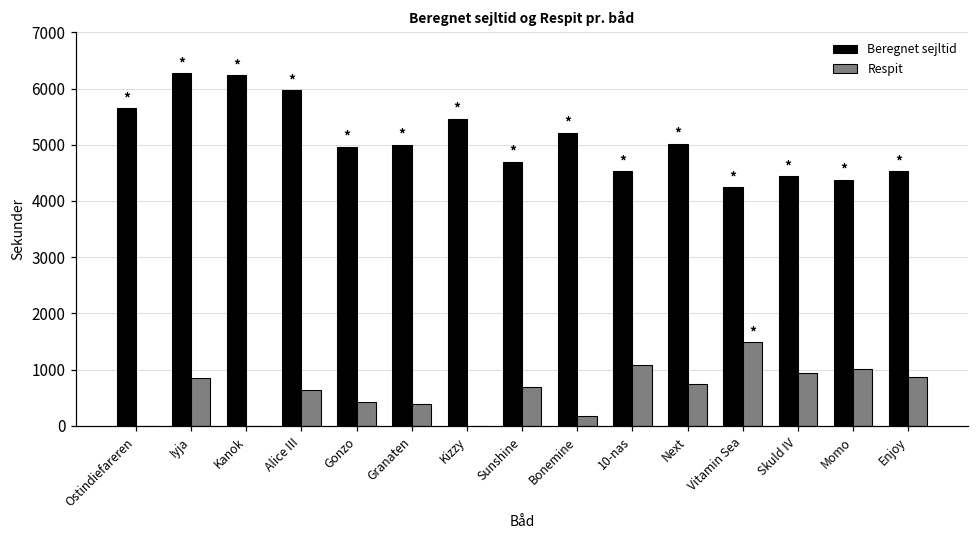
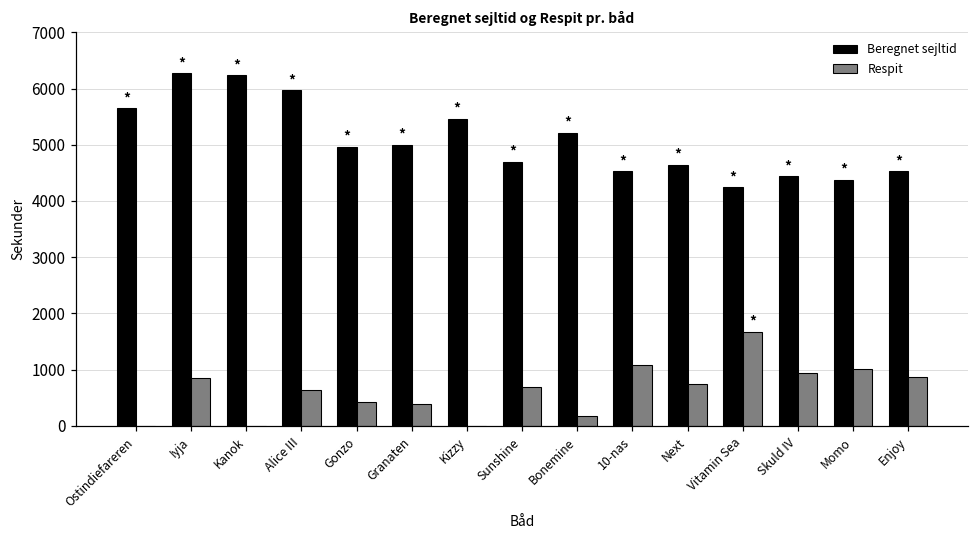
Beregnet sejltid, Next: 5000 -> 4600
Respit, Vitamin Sea: 1500 -> 1700
